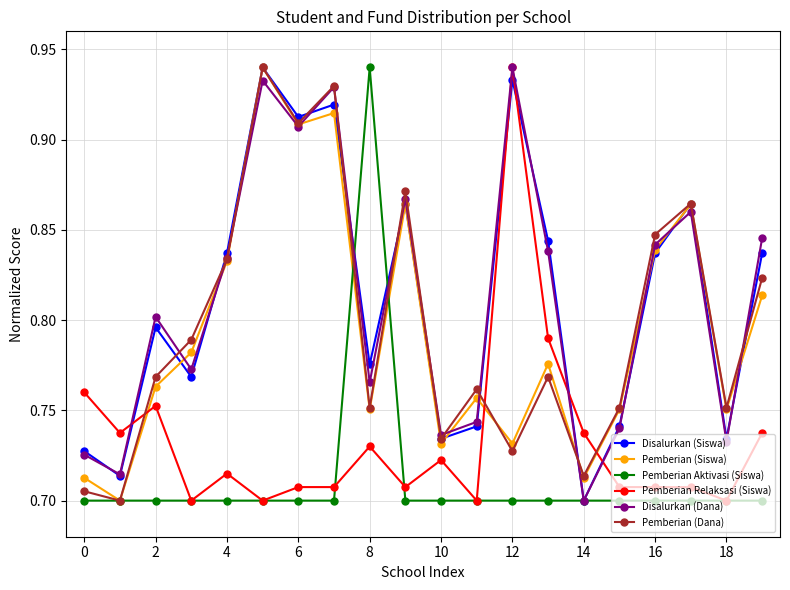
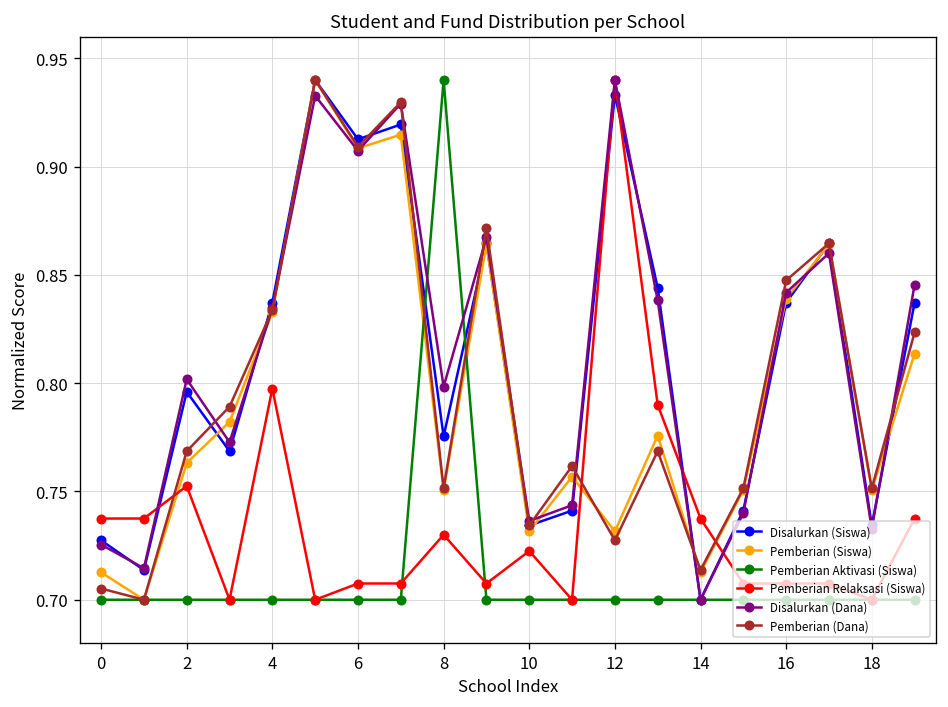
Pemberian Relaksasi (Siswa), 0: 0.760 -> 0.737
Pemberian Relaksasi (Siswa), 4: 0.715 -> 0.798
Disalurkan (Dana), 8: 0.765 -> 0.798
